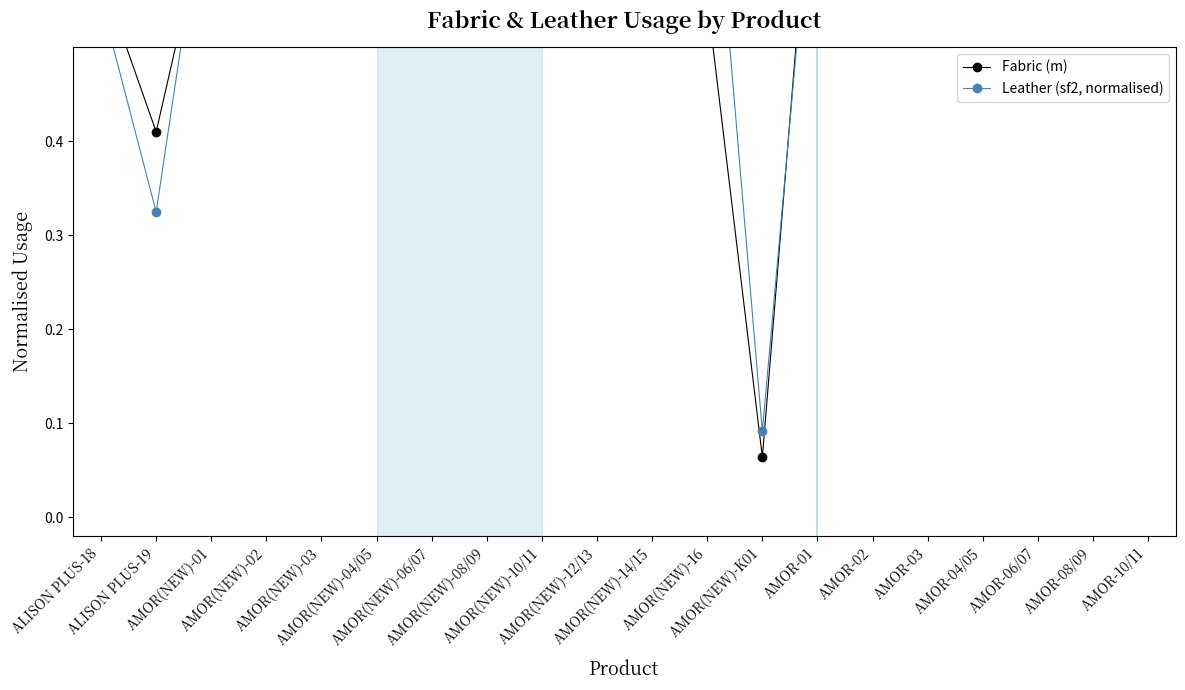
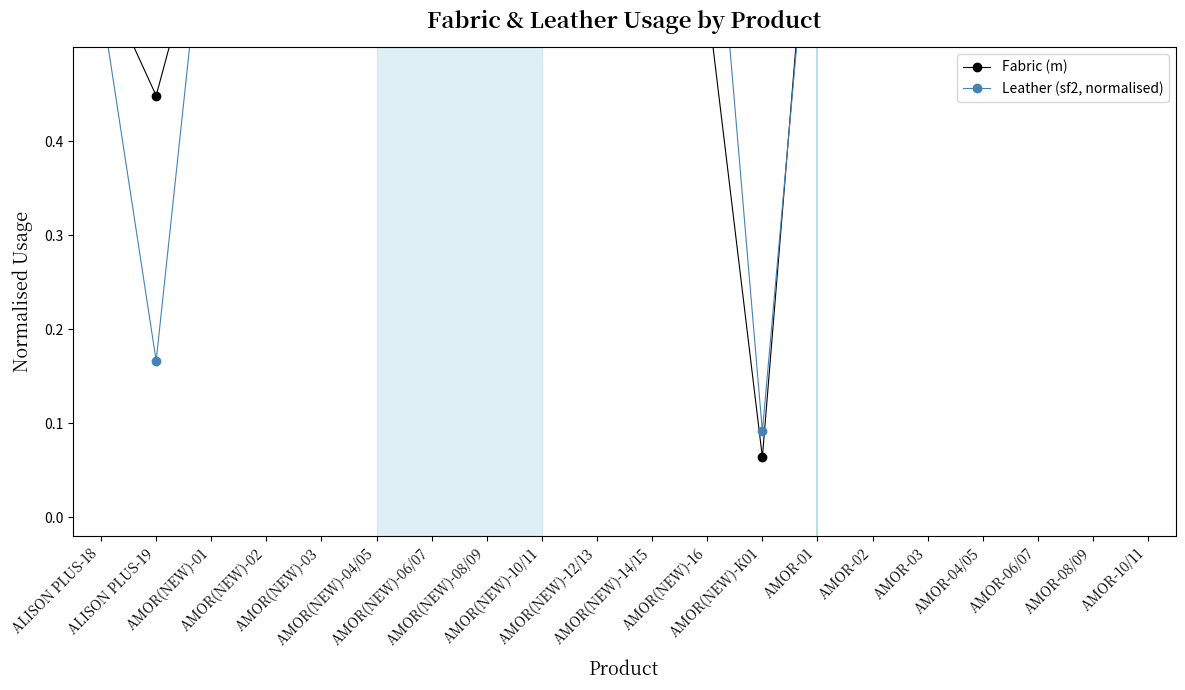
Fabric (m), ALISON PLUS-19: 0.41 -> 0.45
Leather (sf2, normalised), ALISON PLUS-19: 0.33 -> 0.17
